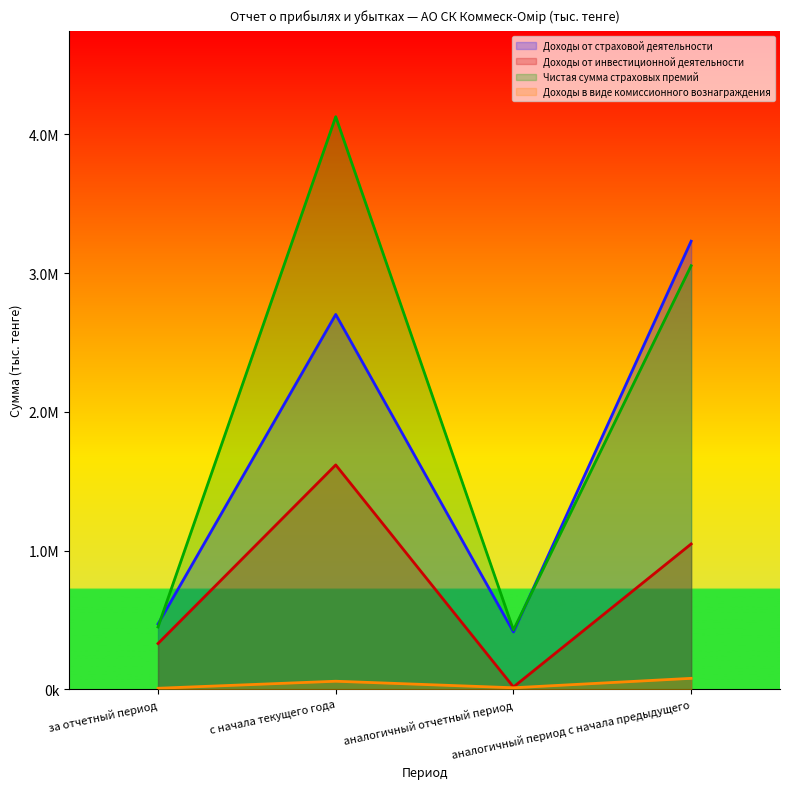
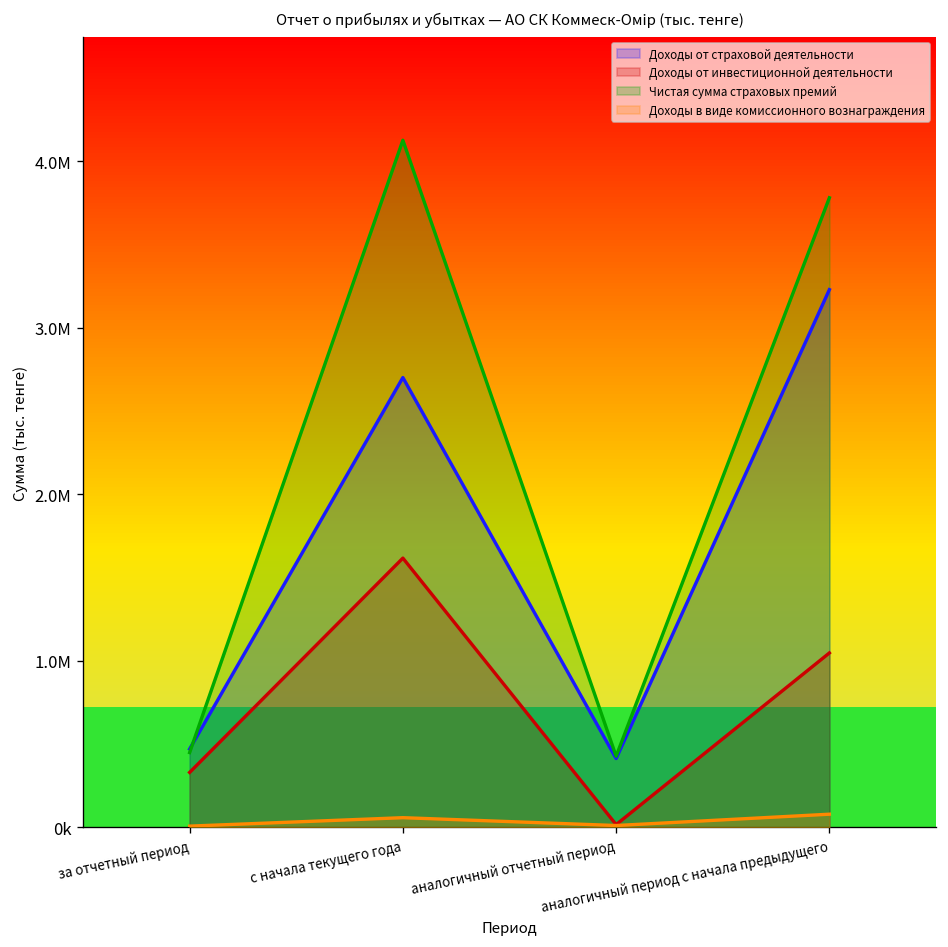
Чистая сумма страховых премий, аналогичный период с начала предыдущего: 3050000 -> 3780000
